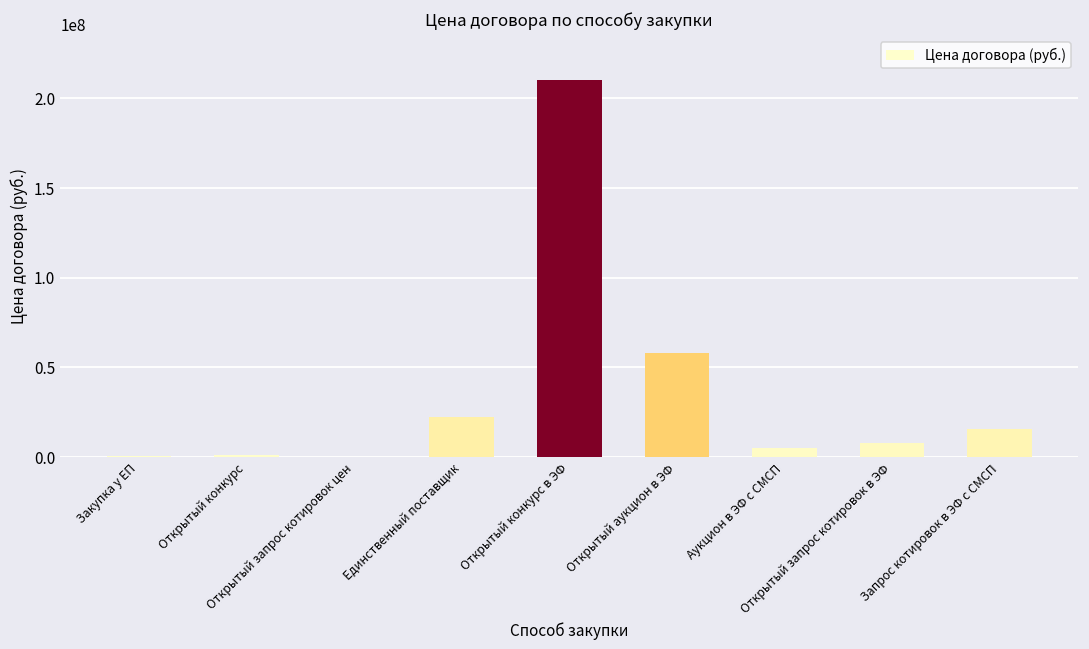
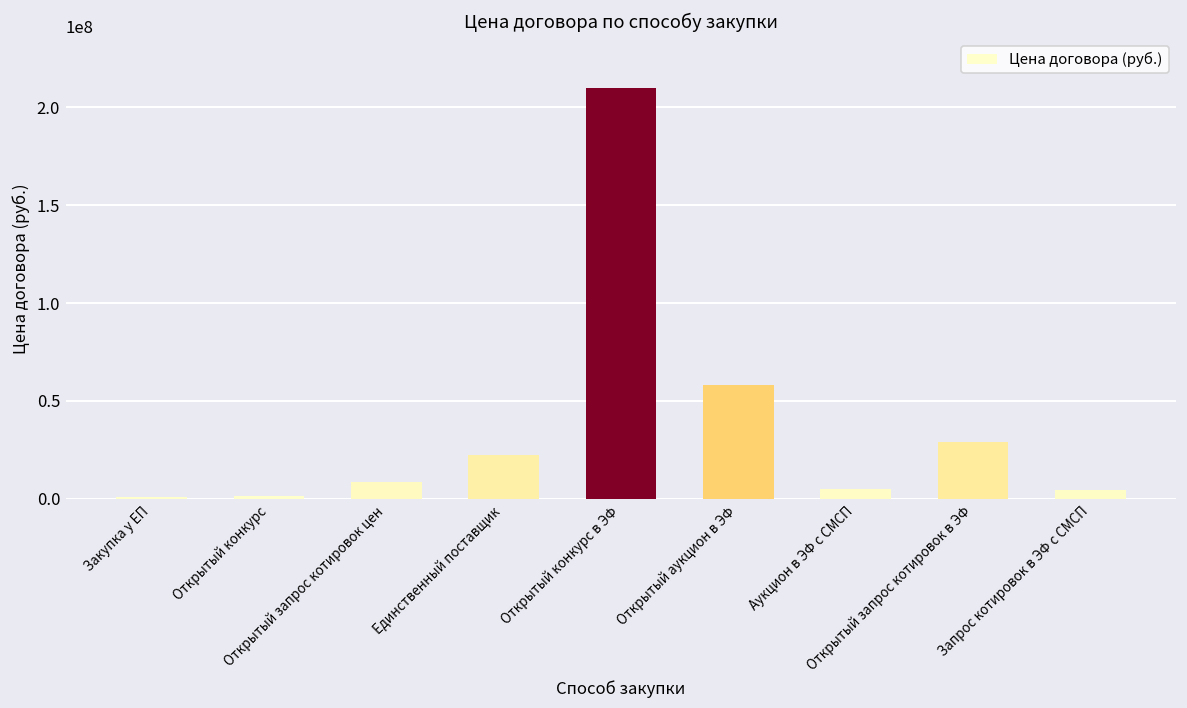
Открытый запрос котировок цен: 0 -> 9000000
Открытый запрос котировок в ЭФ: 8000000 -> 29000000
Запрос котировок в ЭФ с СМСП: 16000000 -> 5000000
